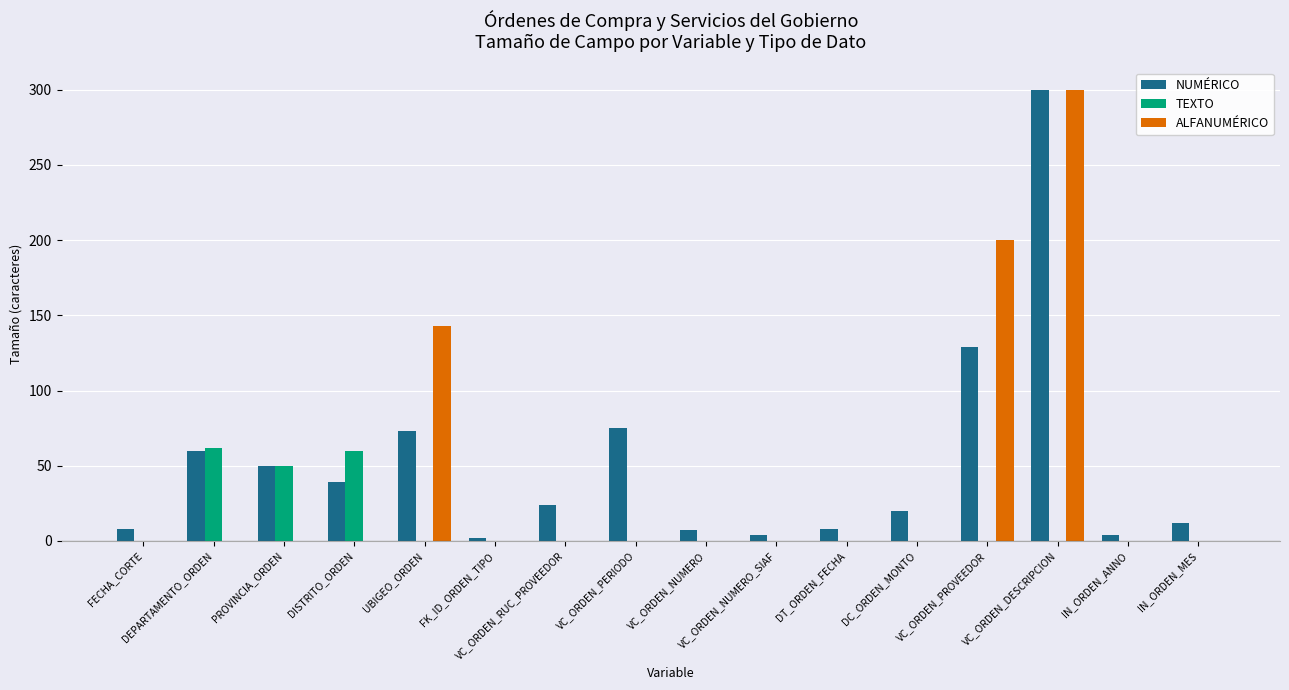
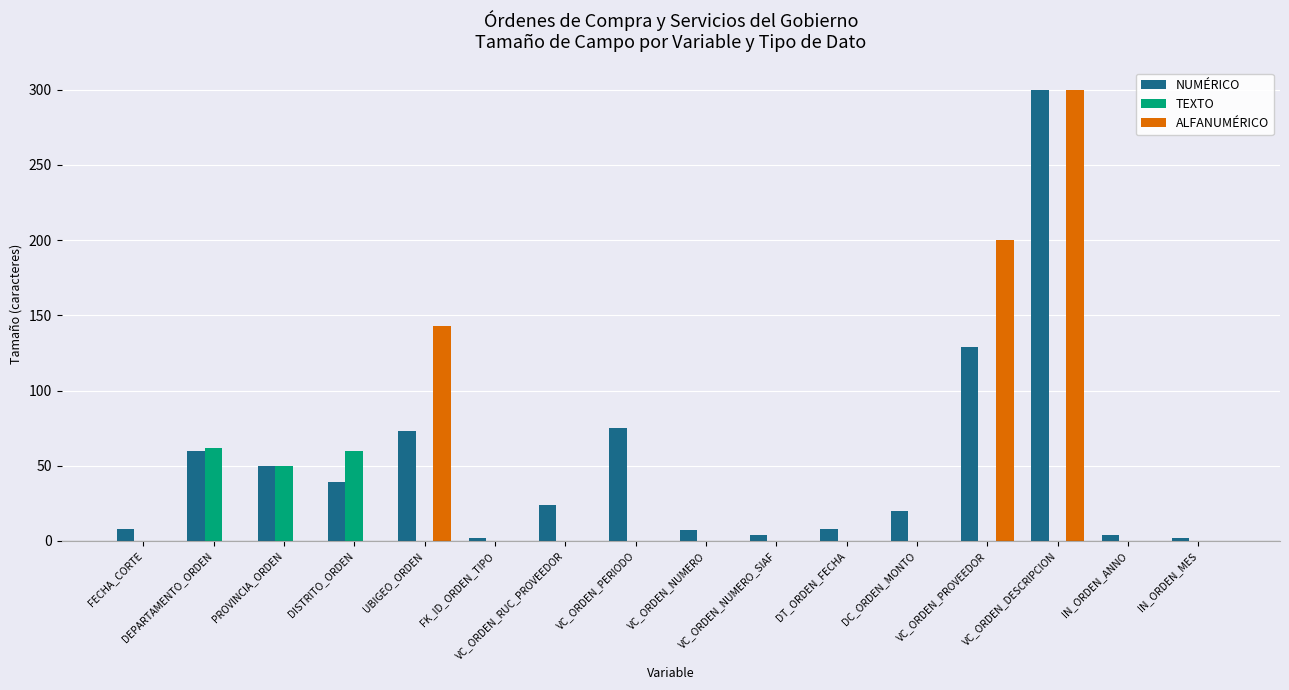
NUMÉRICO, IN_ORDEN_MES: 12 -> 2
